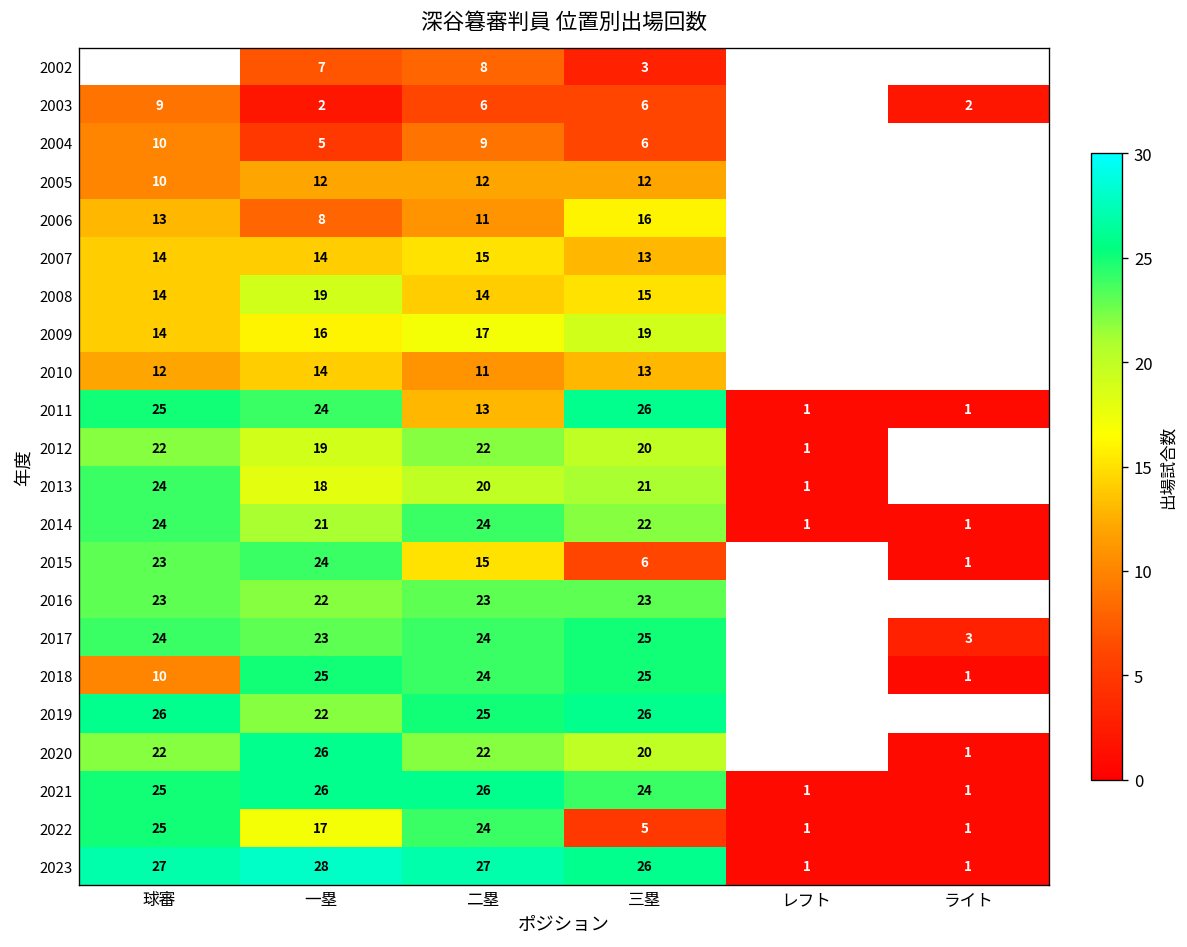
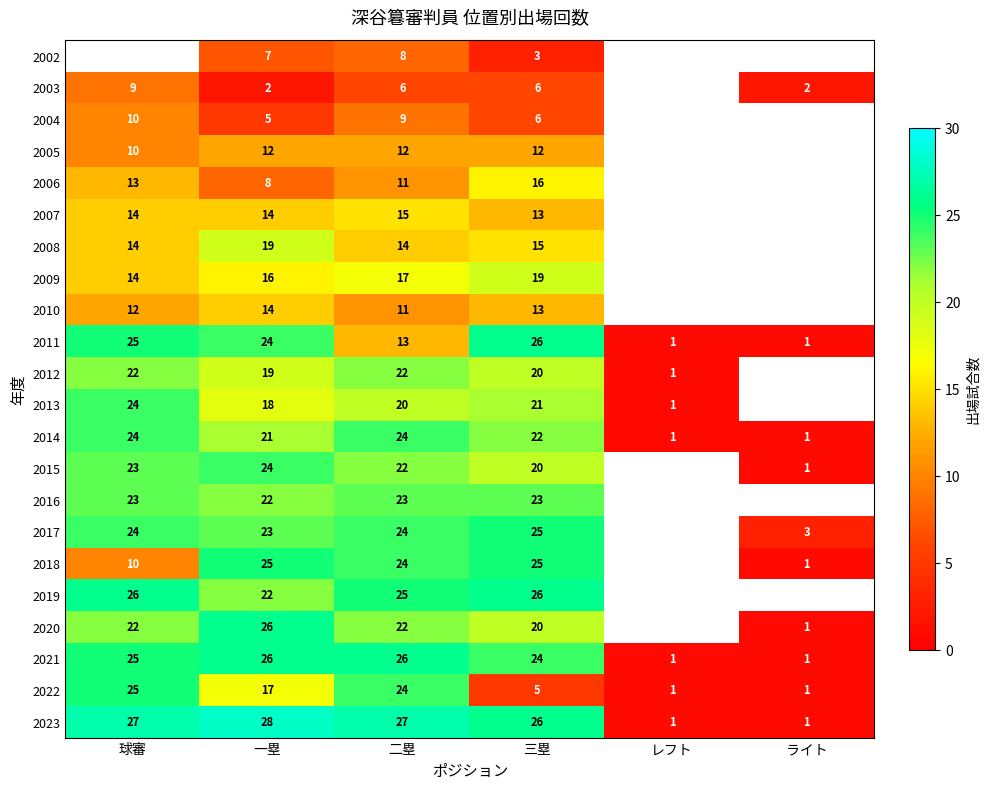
2015, 二塁: 15 -> 22
2015, 三塁: 6 -> 20
